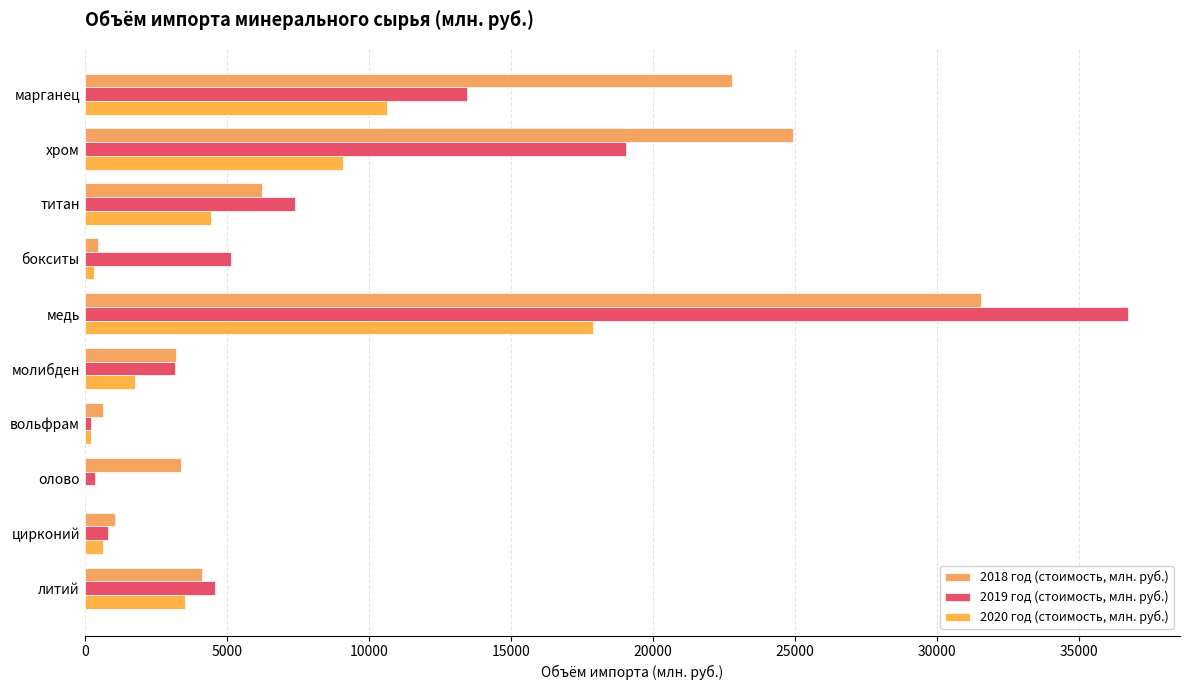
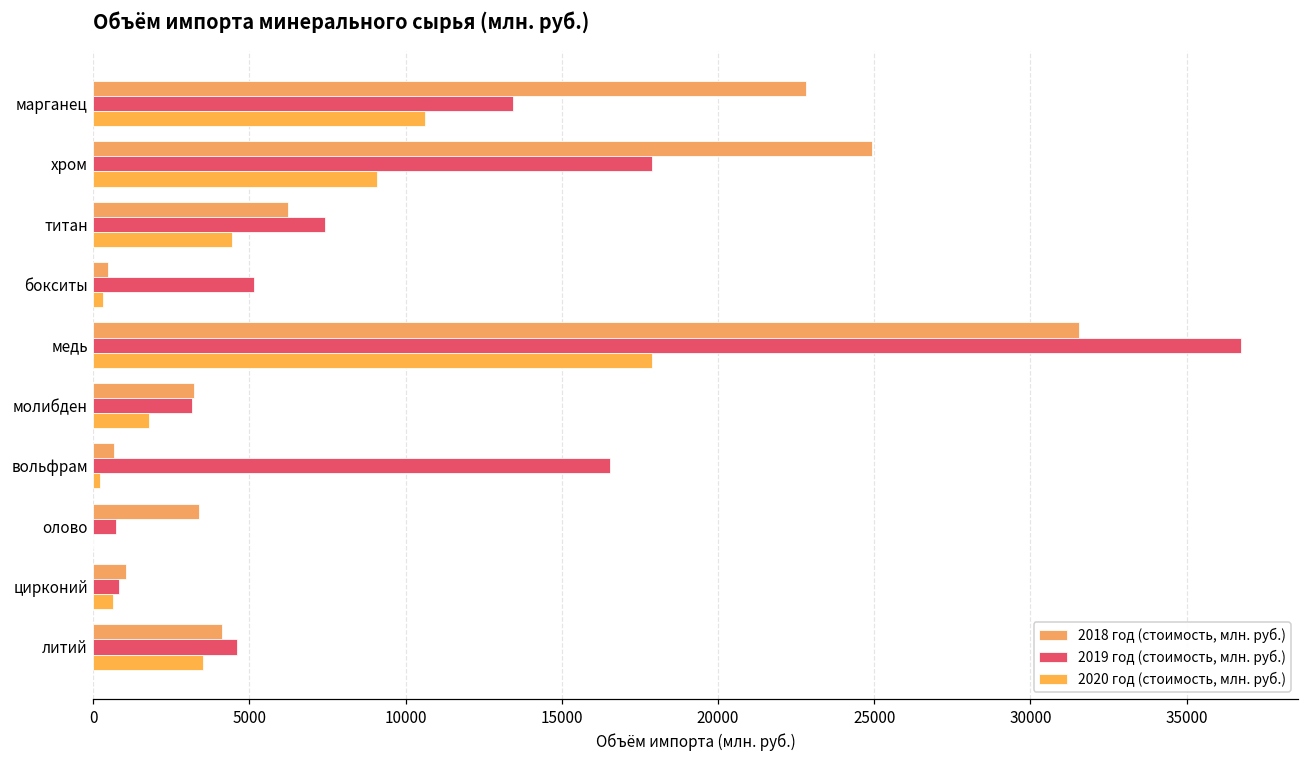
2019 год (стоимость, млн. руб.), хром: 19100 -> 17900
2019 год (стоимость, млн. руб.), вольфрам: 200 -> 16600
2019 год (стоимость, млн. руб.), олово: 300 -> 700
